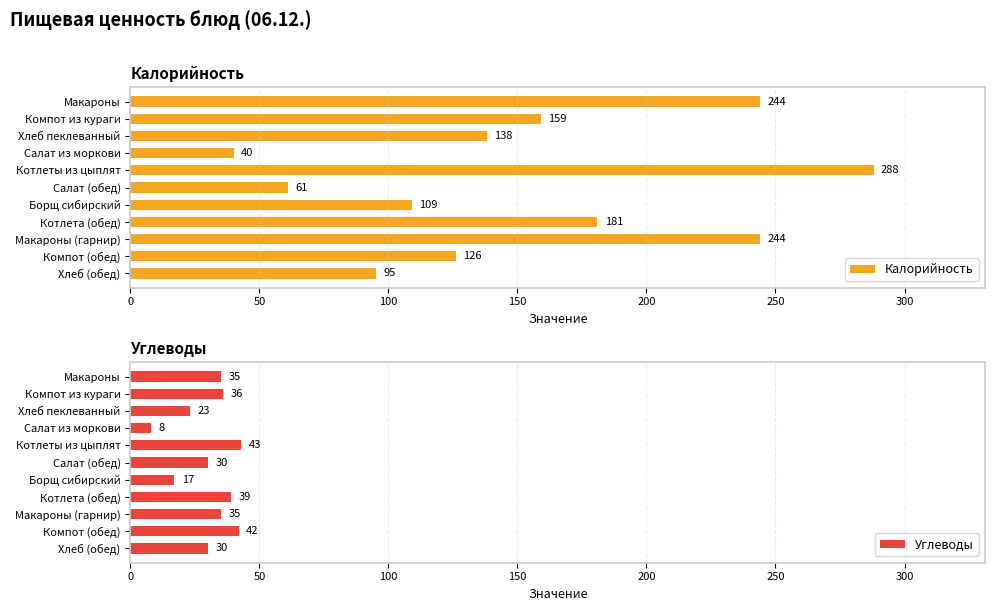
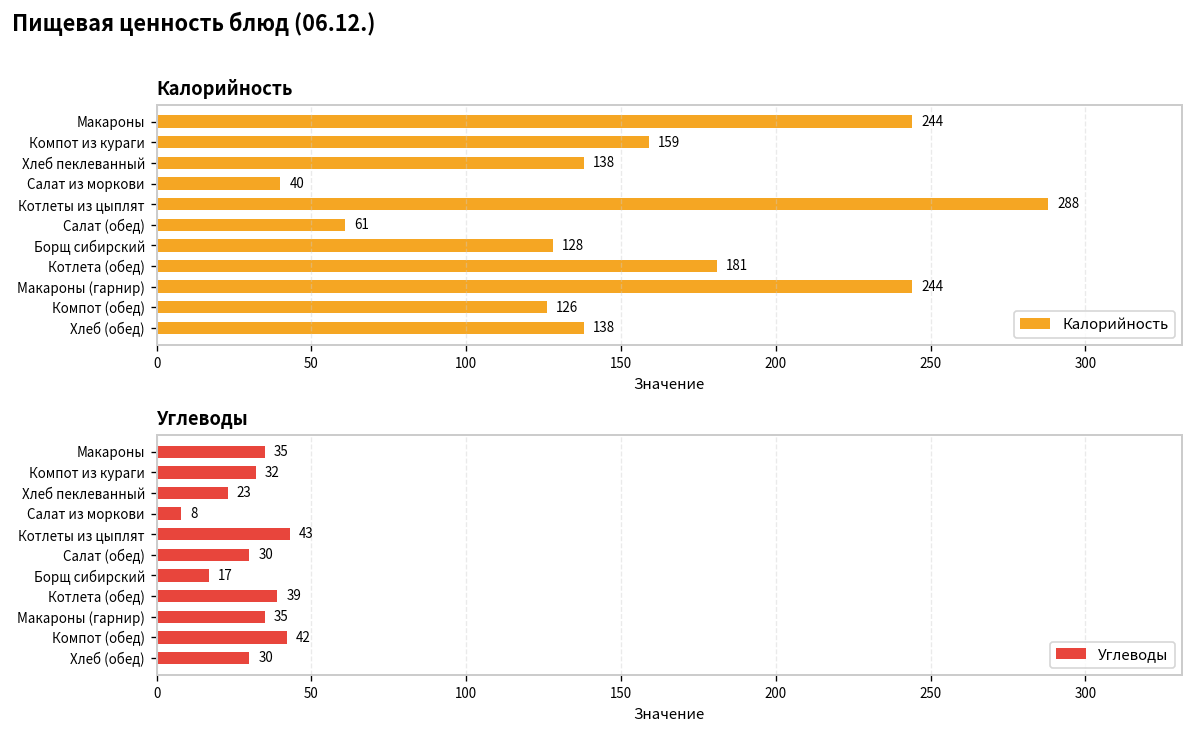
Калорийность, Борщ сибирский: 109 -> 128
Калорийность, Хлеб (обед): 95 -> 138
Углеводы, Компот из кураги: 36 -> 32
